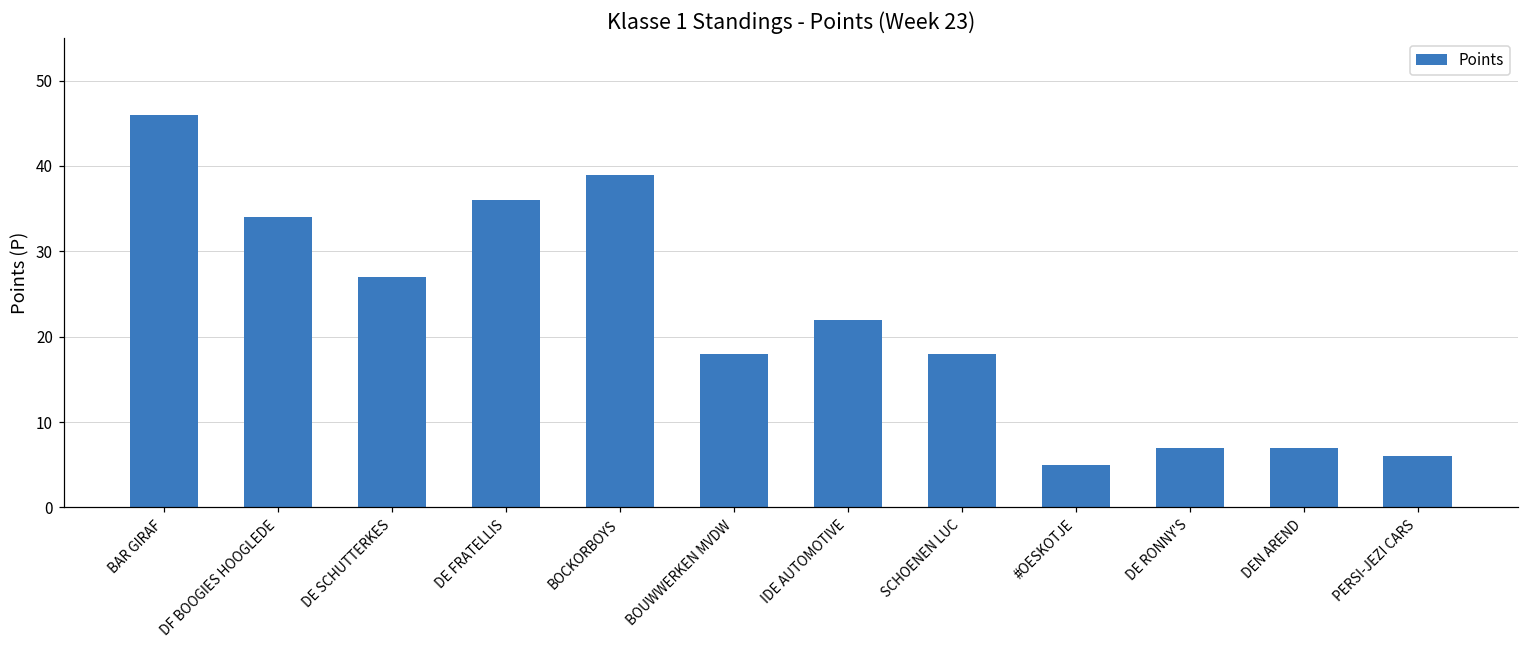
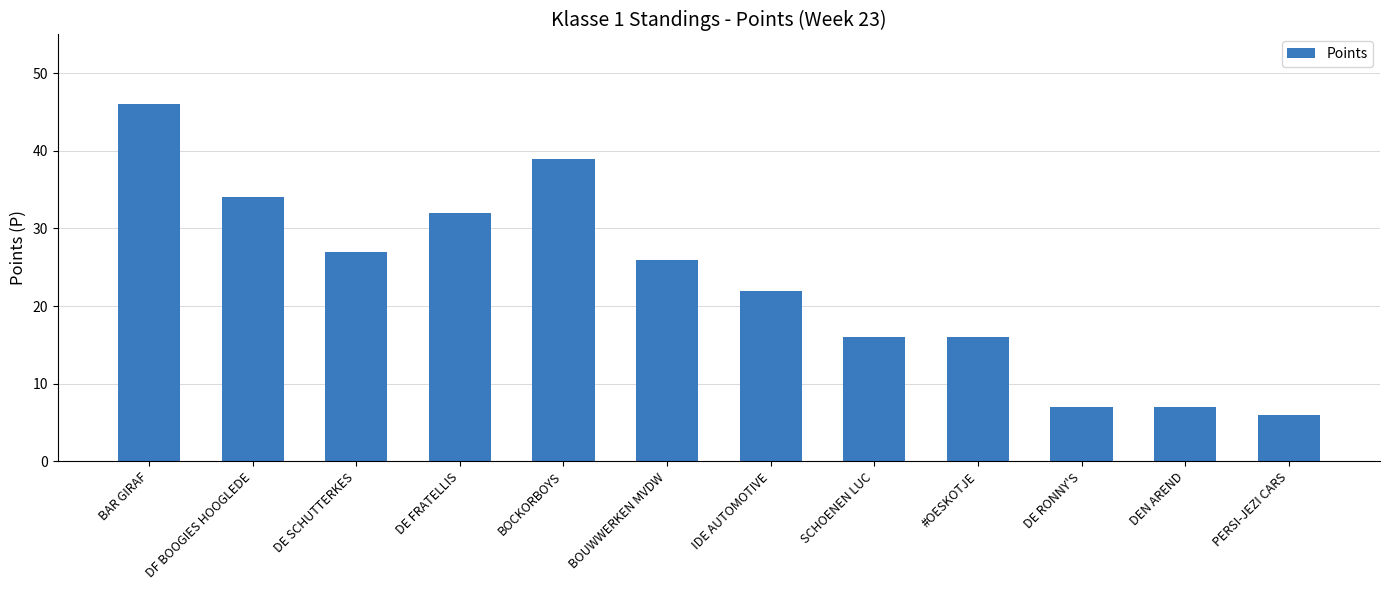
DE FRATELLIS: 36 -> 32
BOUWWERKEN MVDW: 18 -> 26
SCHOENEN LUC: 18 -> 16
#OESKOTJE: 5 -> 16
